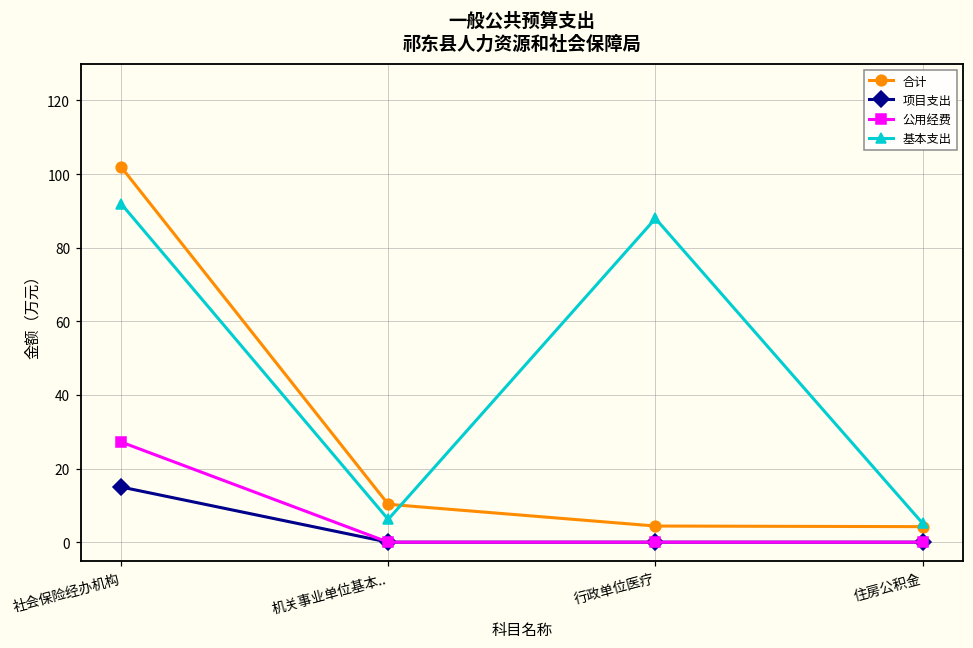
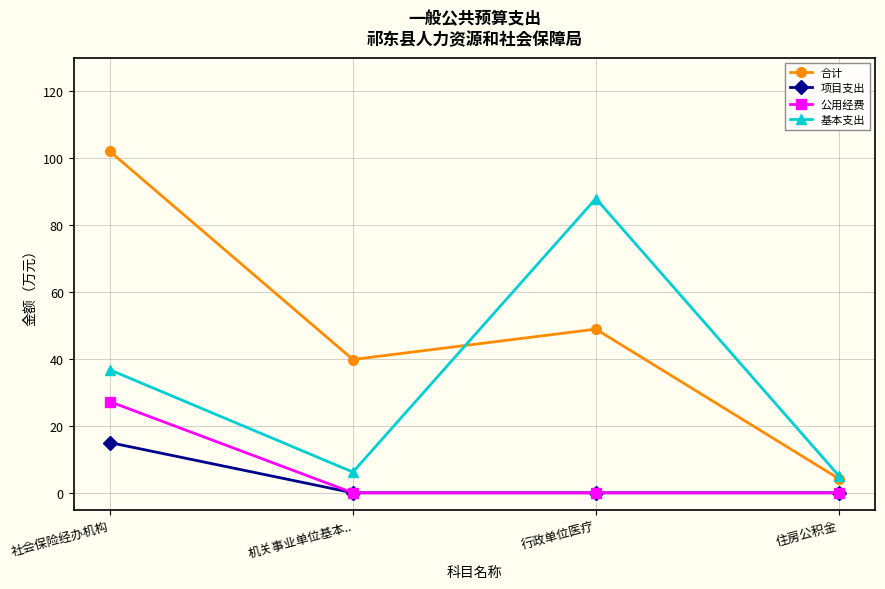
基本支出, 社会保险经办机构: 92 -> 37
合计, 机关事业单位基本..: 10 -> 40
合计, 行政单位医疗: 4 -> 49
